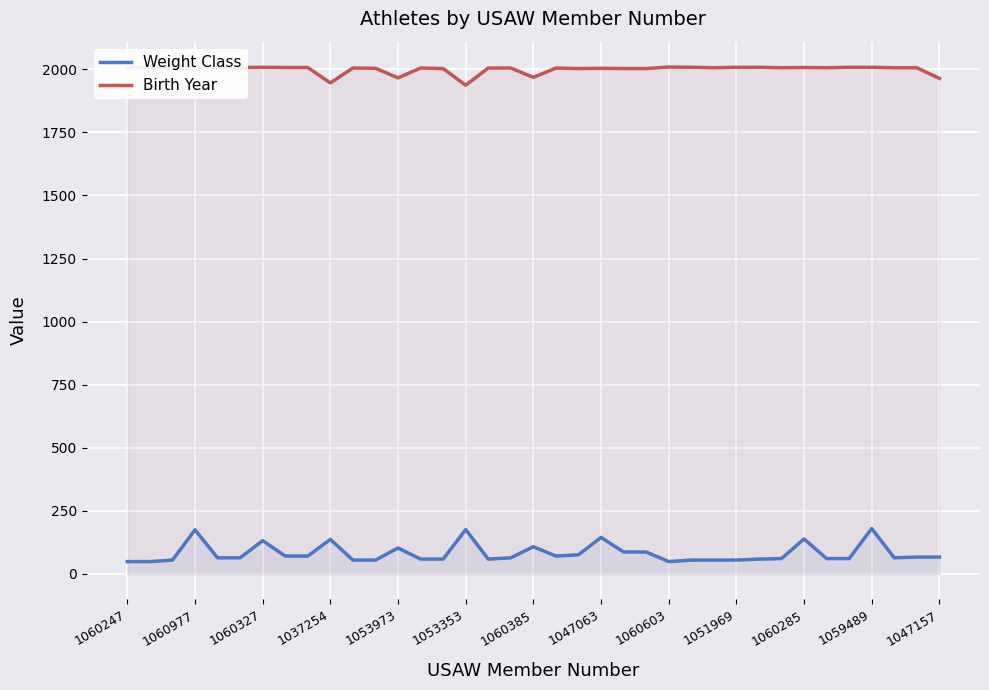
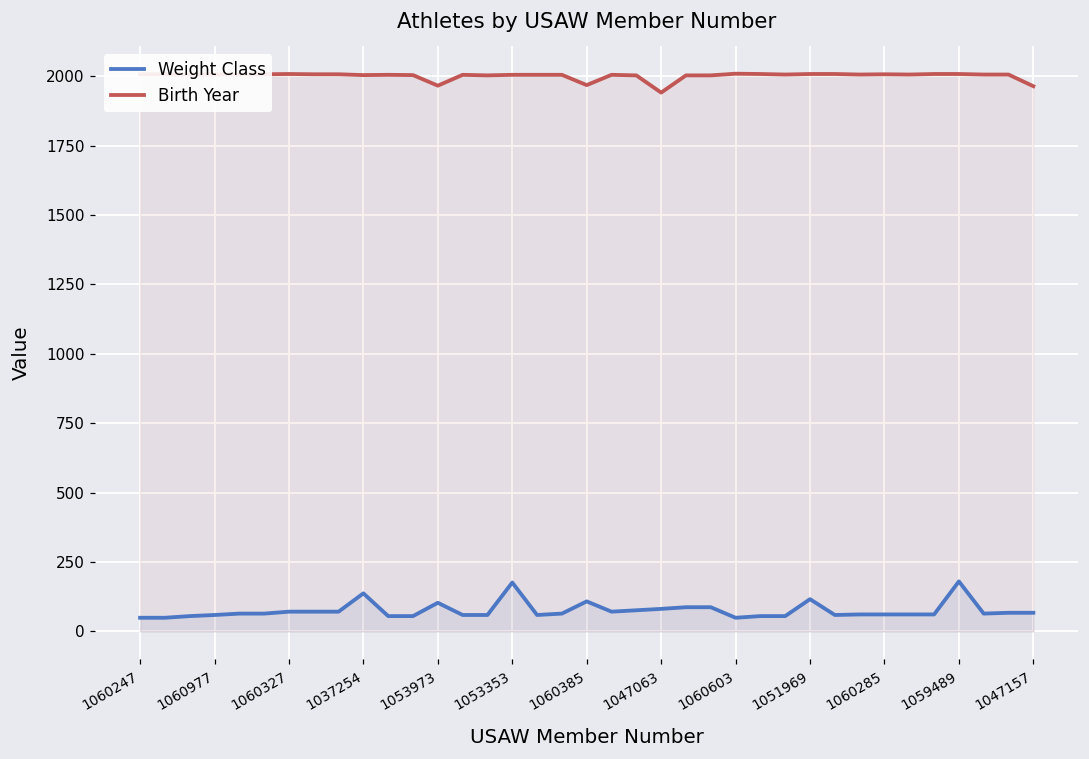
Weight Class, 1060977: 180 -> 60
Weight Class, 1060327: 130 -> 70
Birth Year, 1037254: 1950 -> 2000
Birth Year, 1053353: 1940 -> 2010
Weight Class, 1047063: 150 -> 80
Birth Year, 1047063: 2000 -> 1940
Weight Class, 1051969: 60 -> 120
Weight Class, 1060285: 140 -> 60
